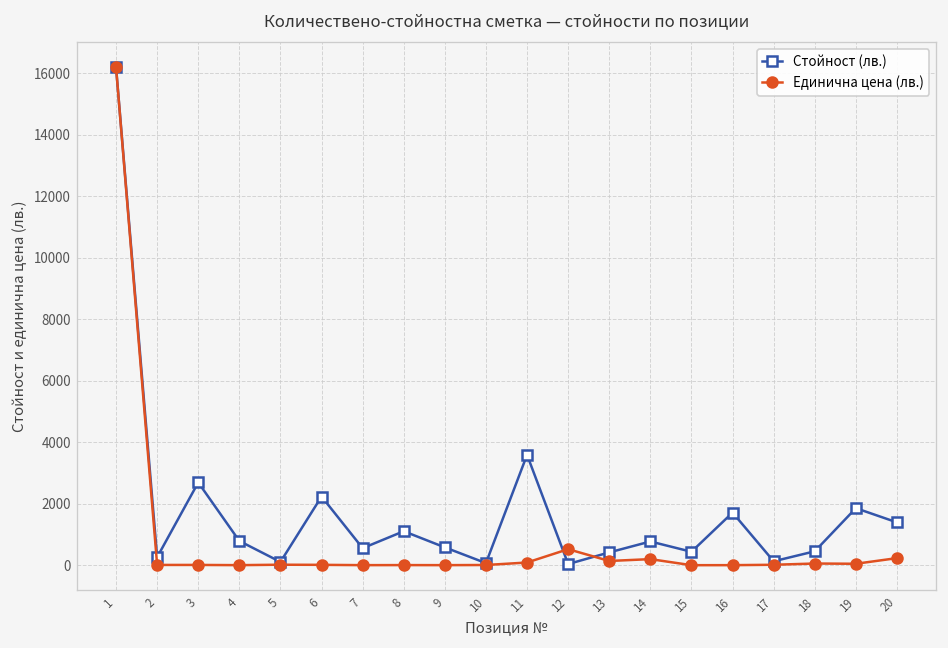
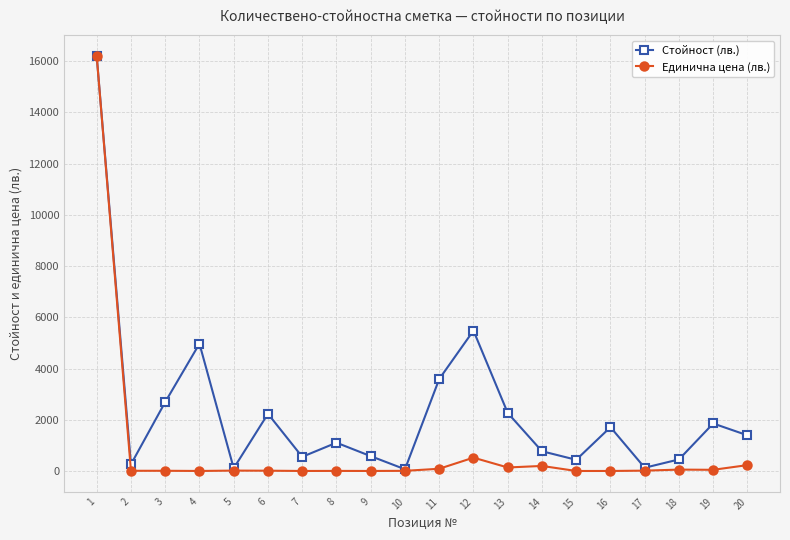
Стойност (лв.), 4: 800 -> 5000
Стойност (лв.), 12: 0 -> 5500
Стойност (лв.), 13: 400 -> 2300
